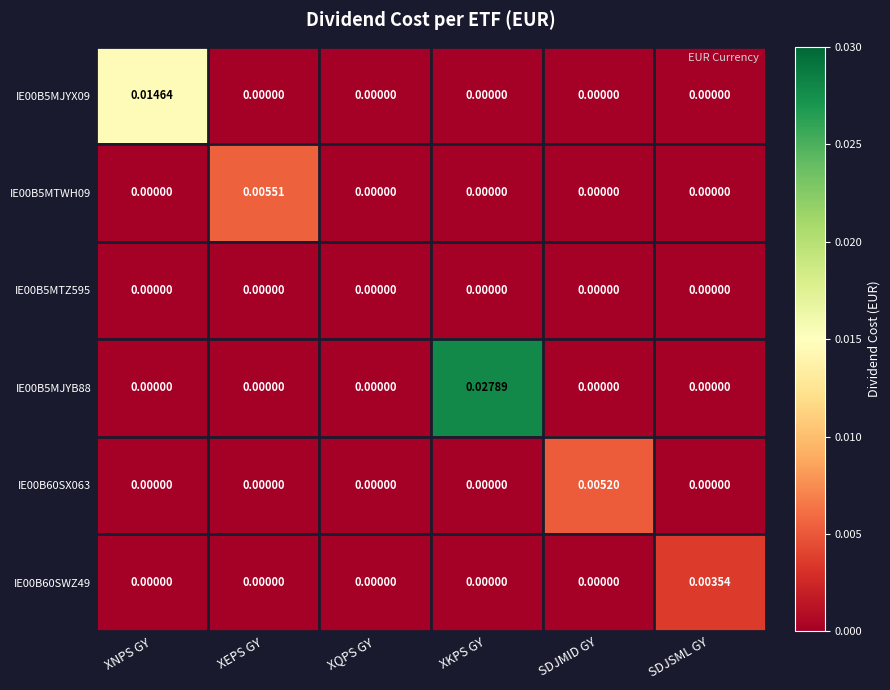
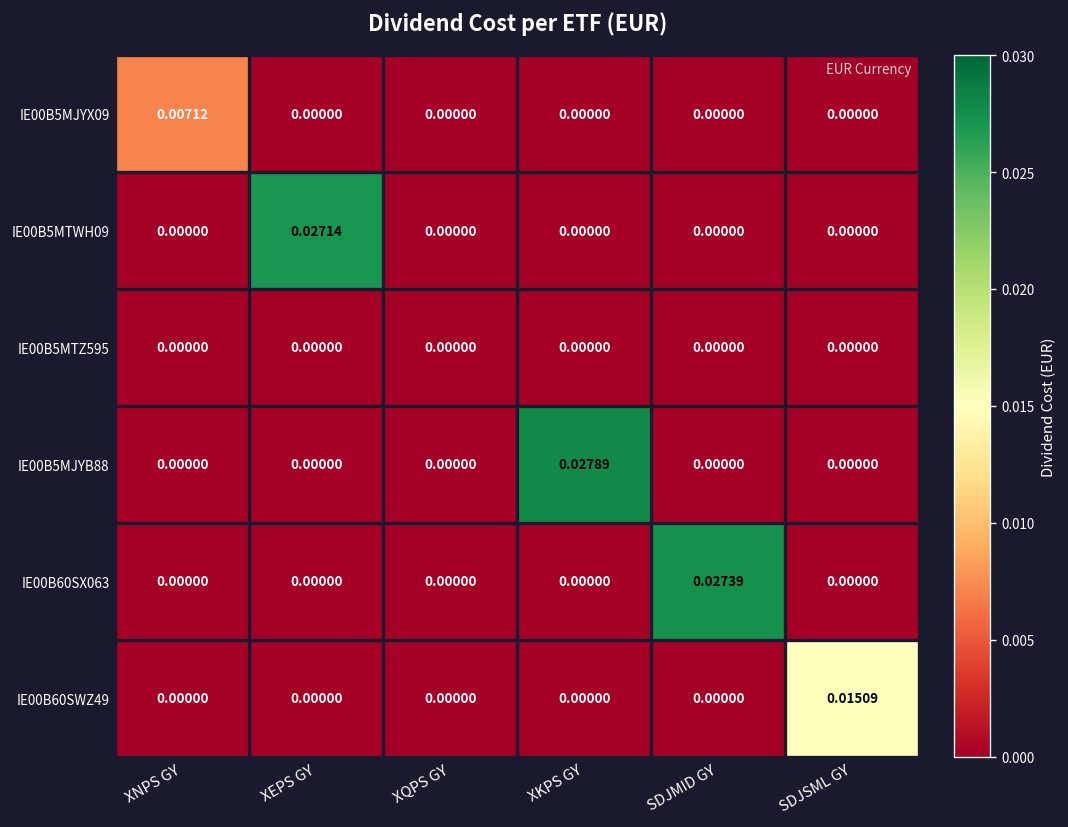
IE00B5MJYX09, XNPS GY: 0.01464 -> 0.00712
IE00B5MTWH09, XEPS GY: 0.00551 -> 0.02714
IE00B60SX063, SDJMID GY: 0.00520 -> 0.02739
IE00B60SWZ49, SDJSML GY: 0.00354 -> 0.01509
